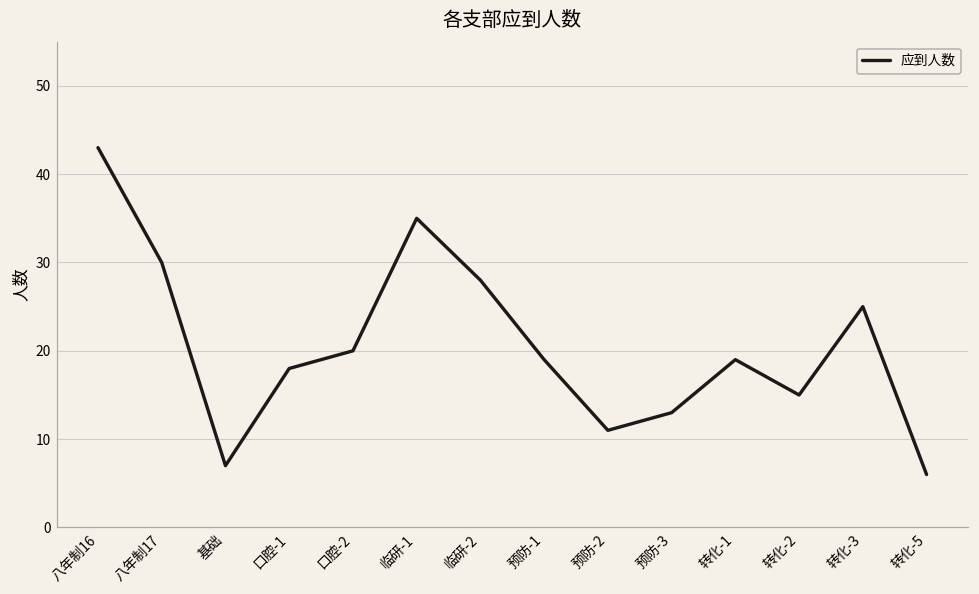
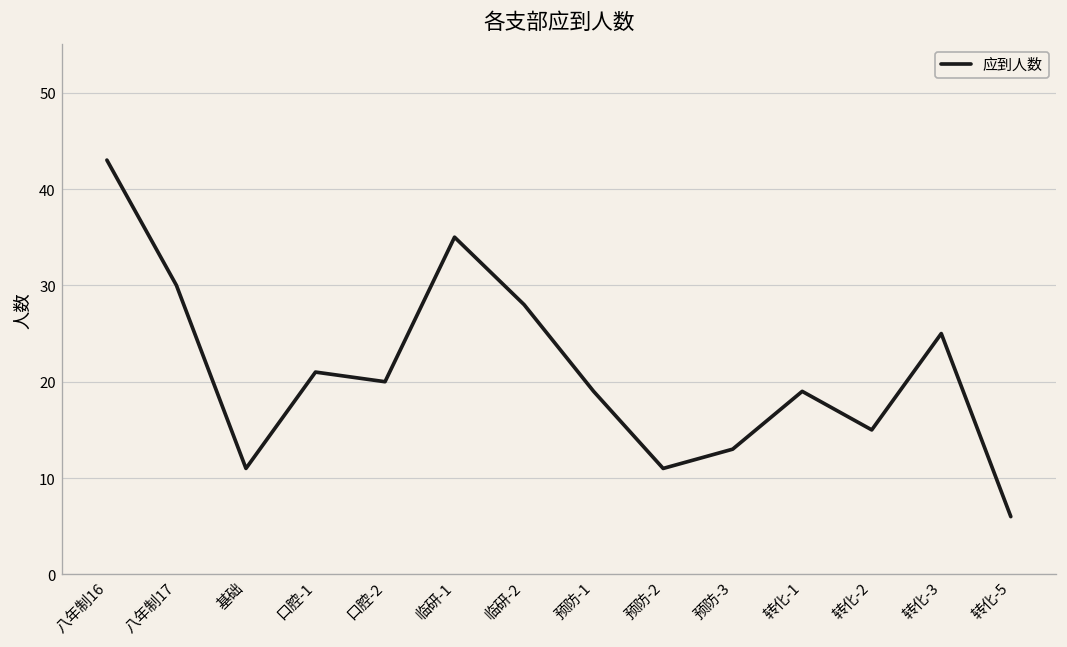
基础: 7 -> 11
口腔-1: 18 -> 21
